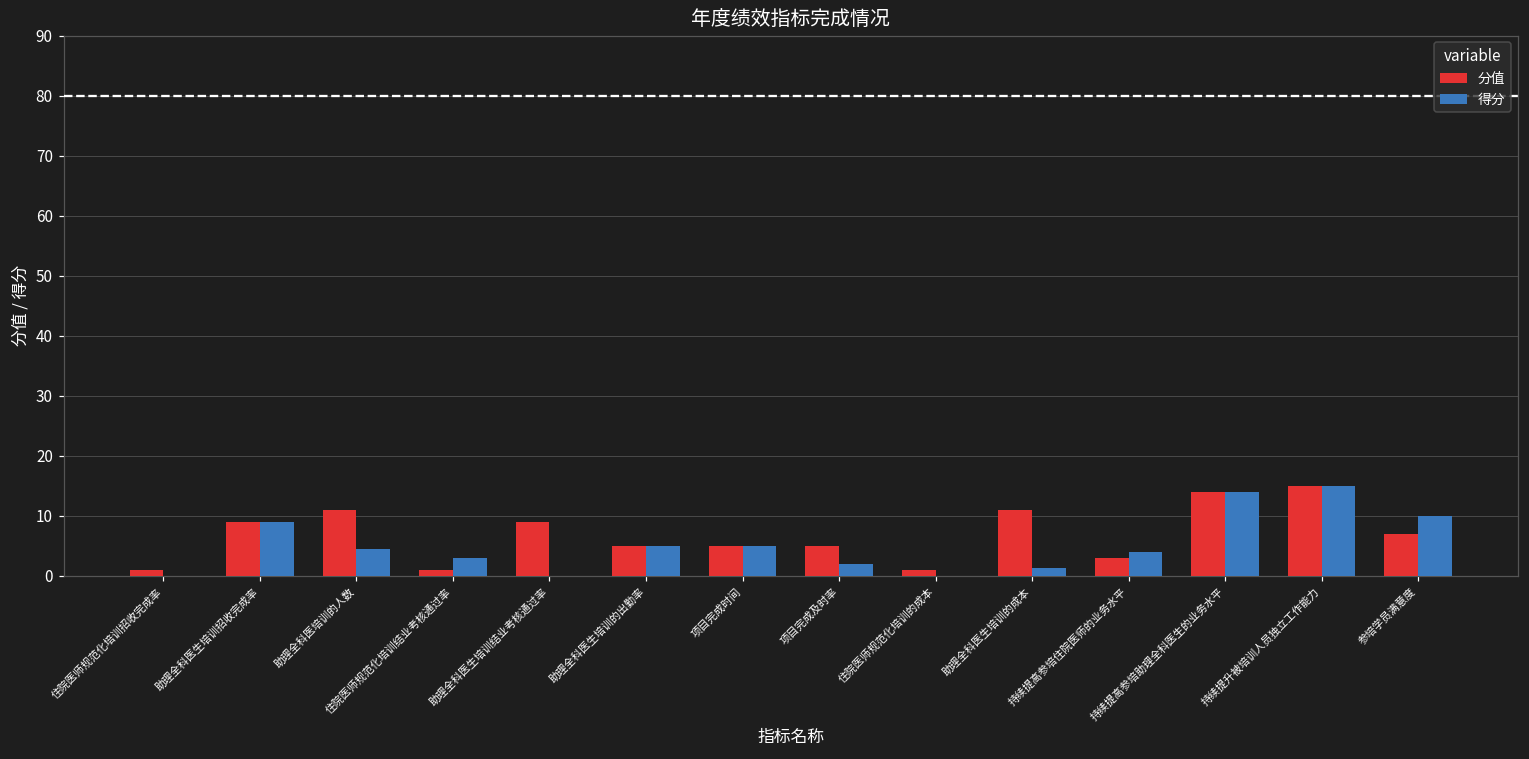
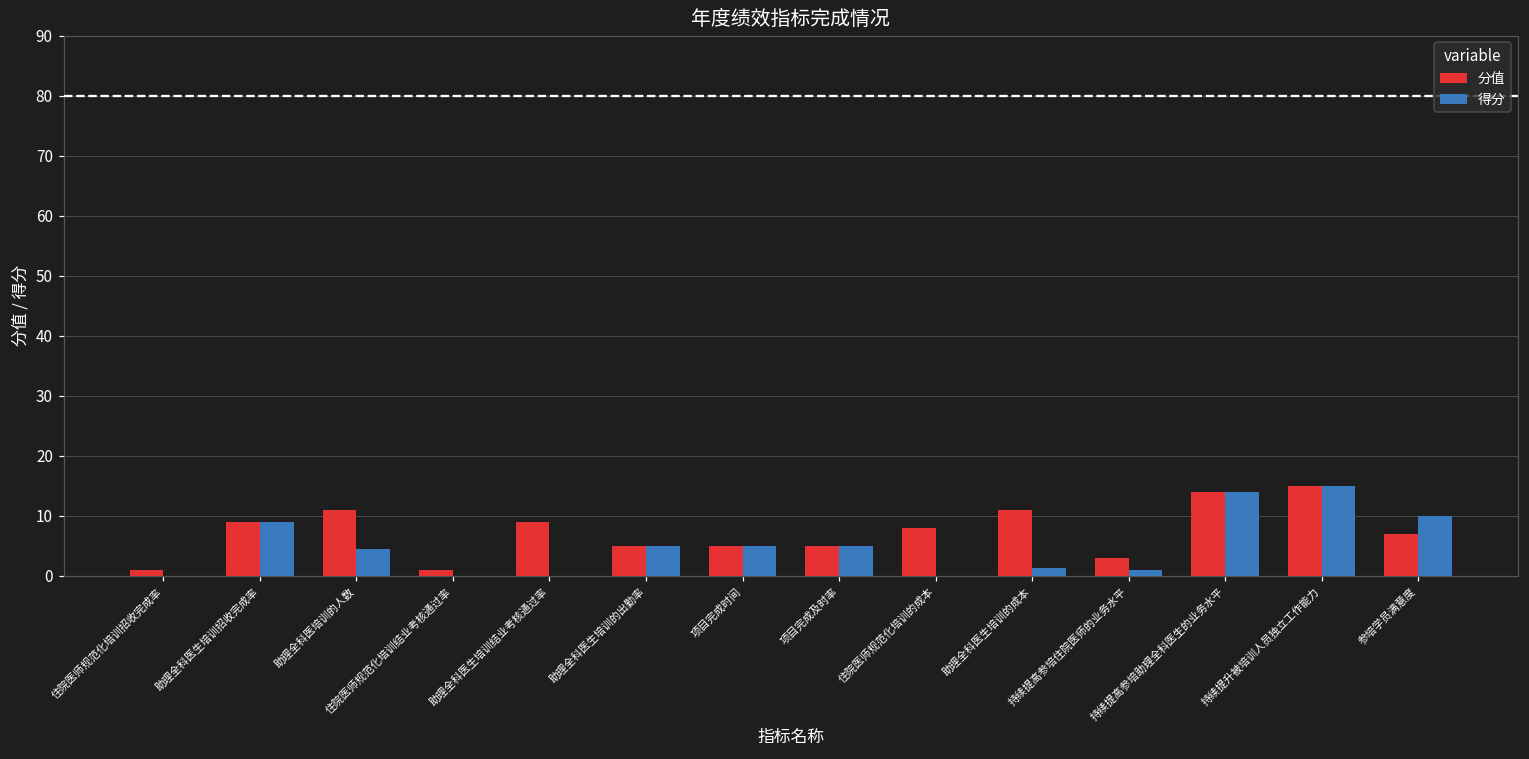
得分, 住院医师规范化培训结业考核通过率: 3 -> 0
得分, 项目完成及时率: 2 -> 5
分值, 住院医师规范化培训的成本: 1 -> 8
得分, 持续提高参培住院医师的业务水平: 4 -> 1
